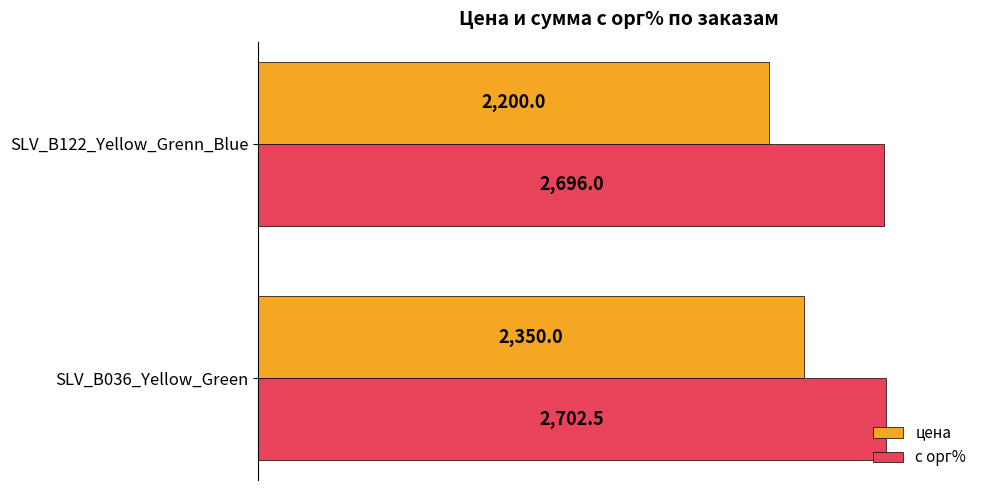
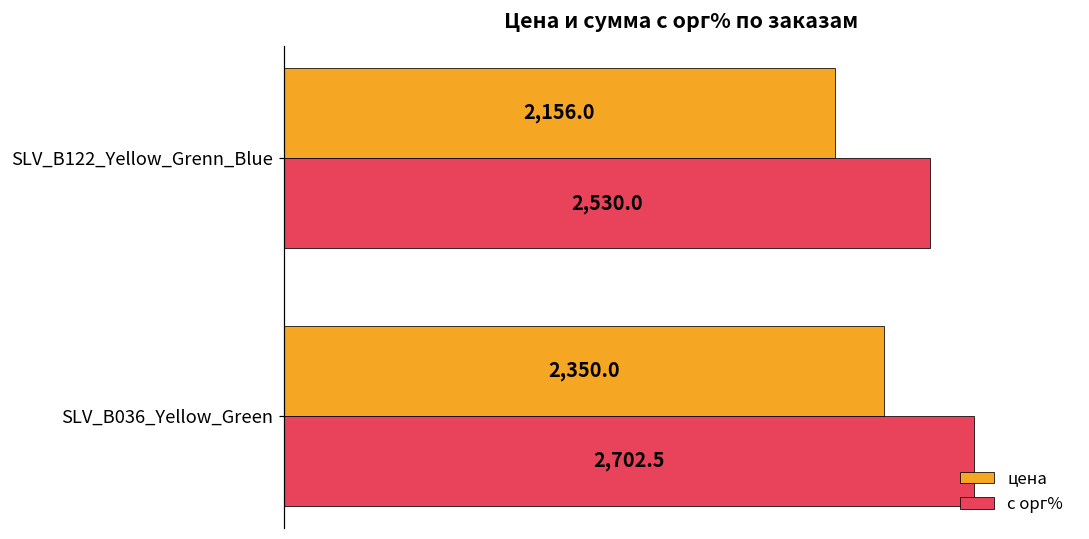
цена, SLV_B122_Yellow_Grenn_Blue: 2,200.0 -> 2,156.0
с орг%, SLV_B122_Yellow_Grenn_Blue: 2,696.0 -> 2,530.0
